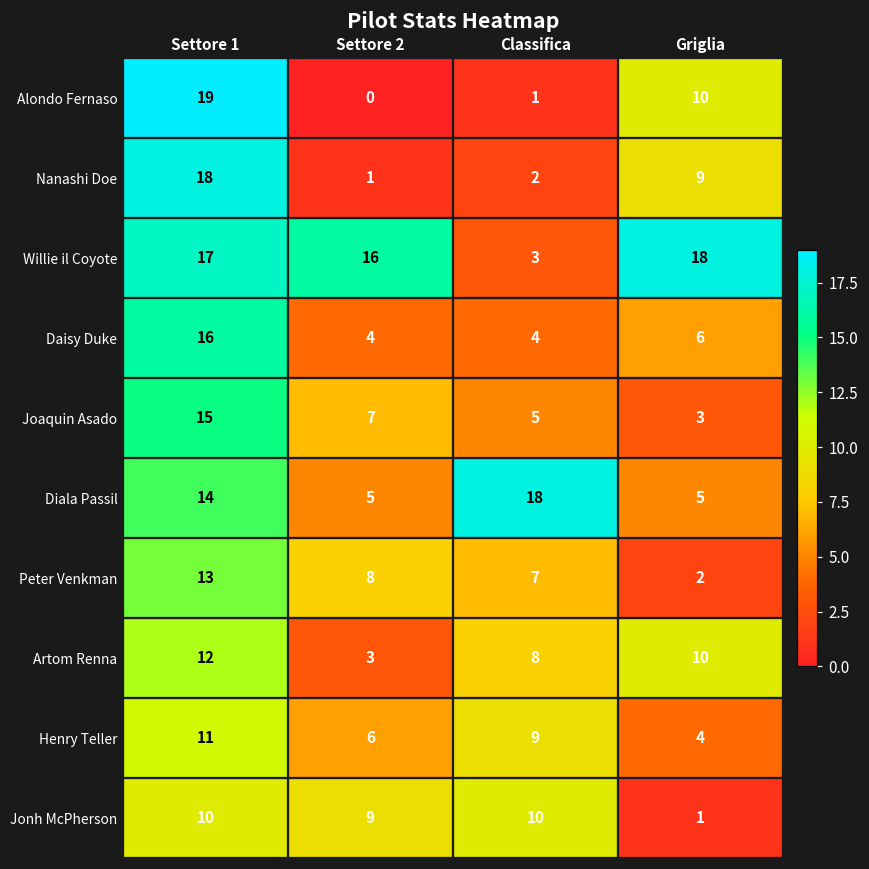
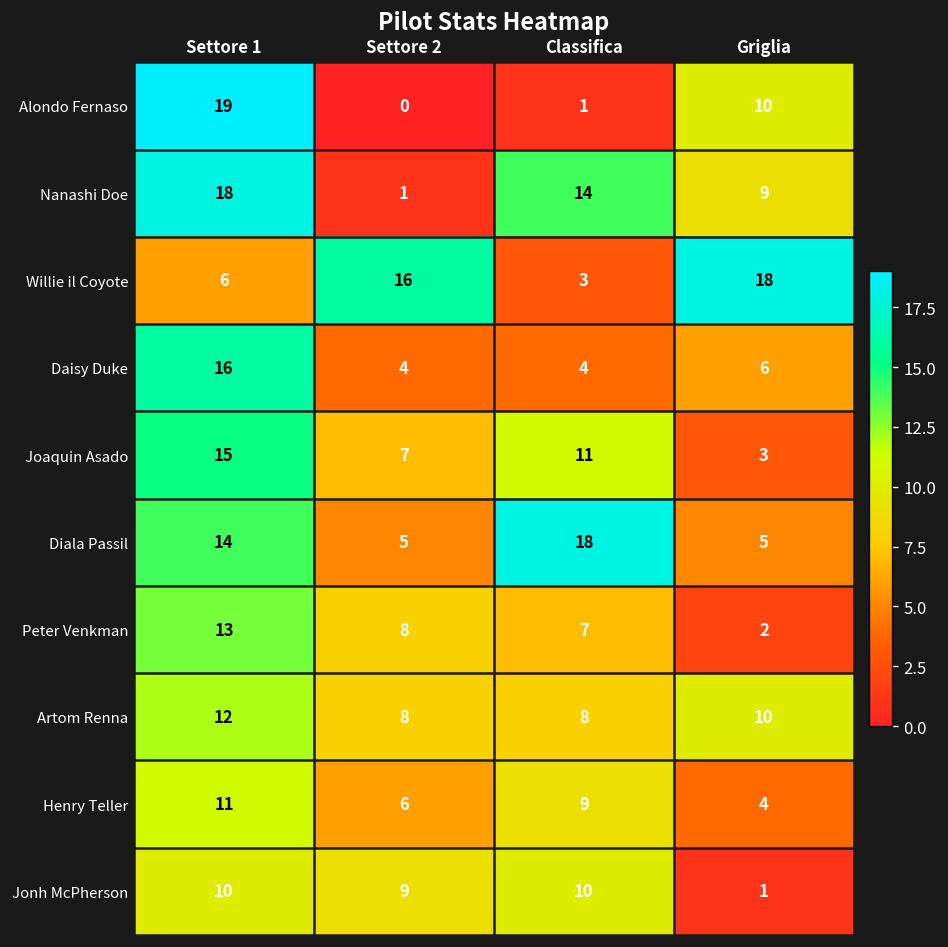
Nanashi Doe, Classifica: 2 -> 14
Willie il Coyote, Settore 1: 17 -> 6
Joaquin Asado, Classifica: 5 -> 11
Artom Renna, Settore 2: 3 -> 8
